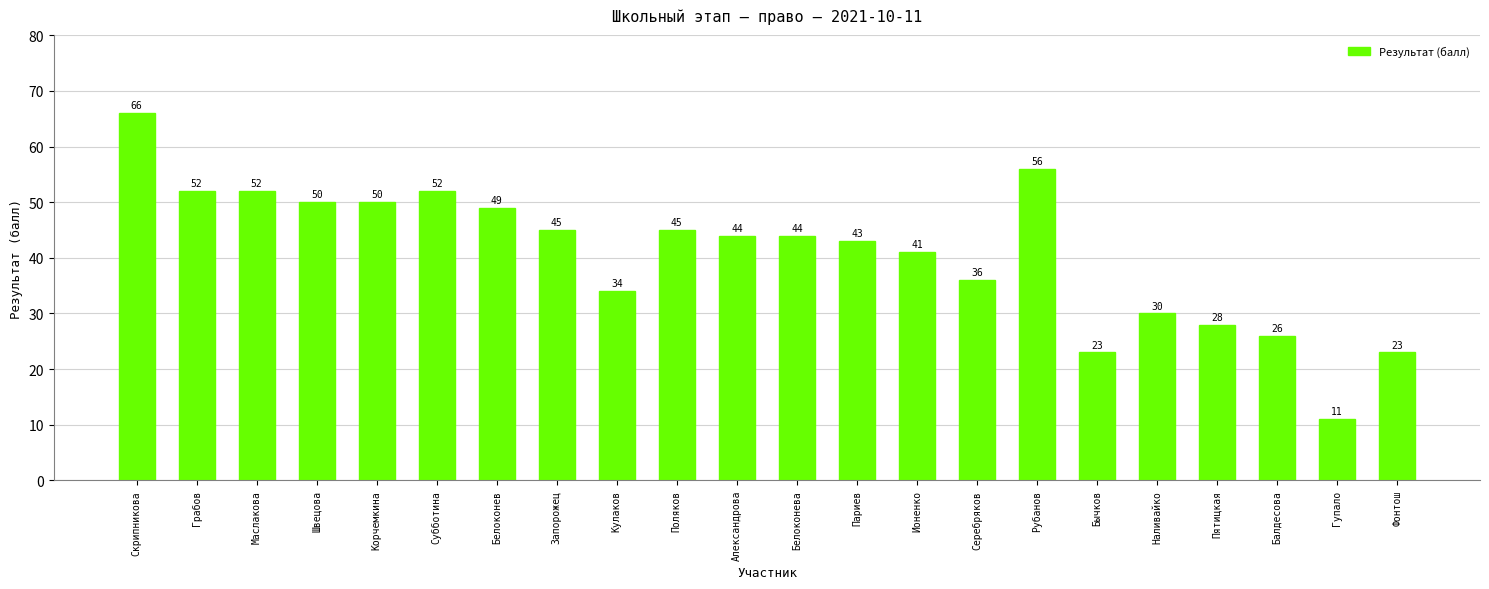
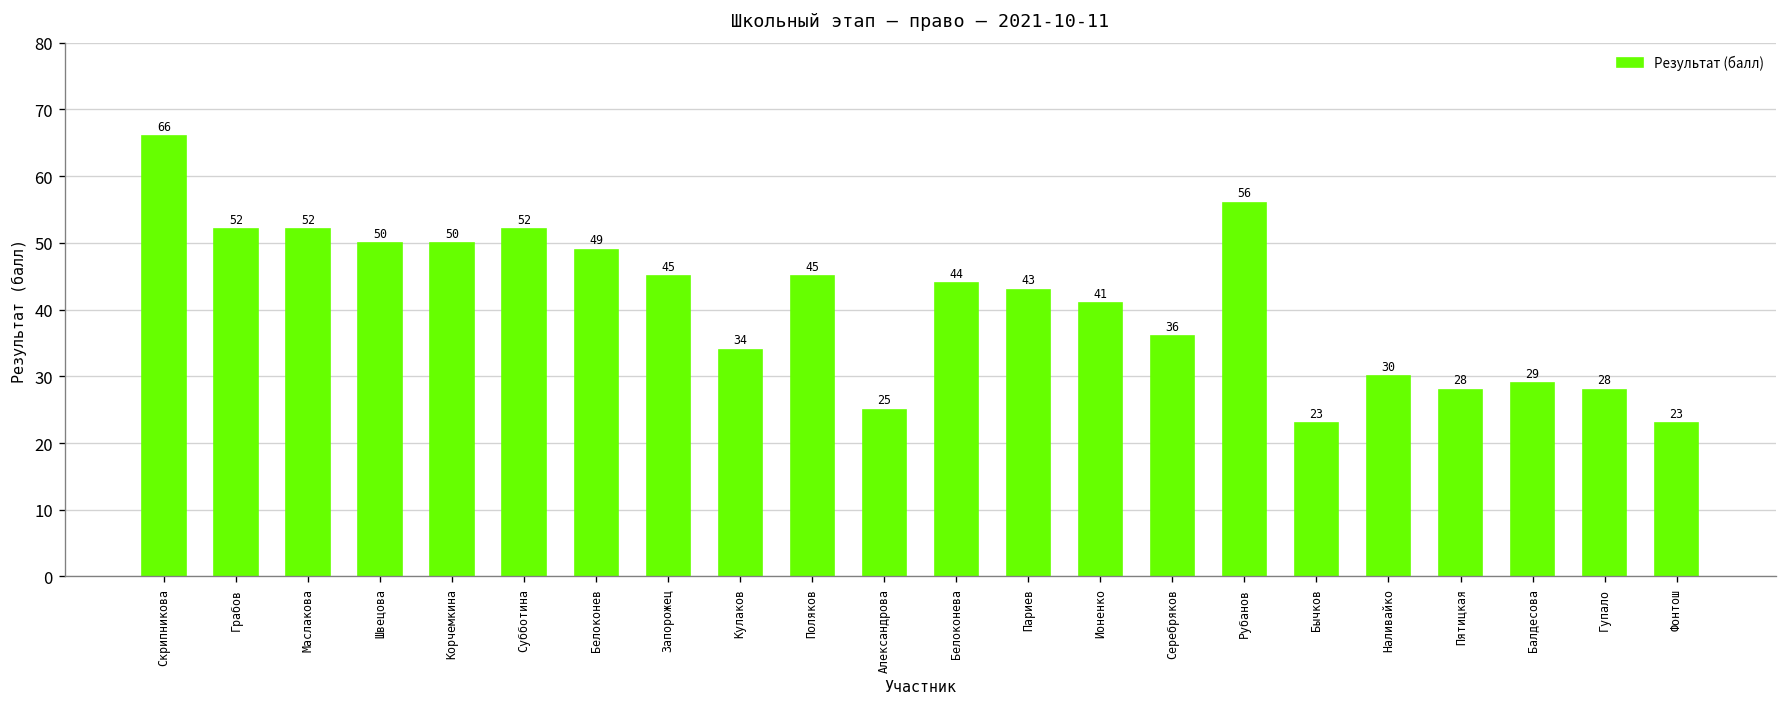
Александрова: 44 -> 25
Балдесова: 26 -> 29
Гупало: 11 -> 28
